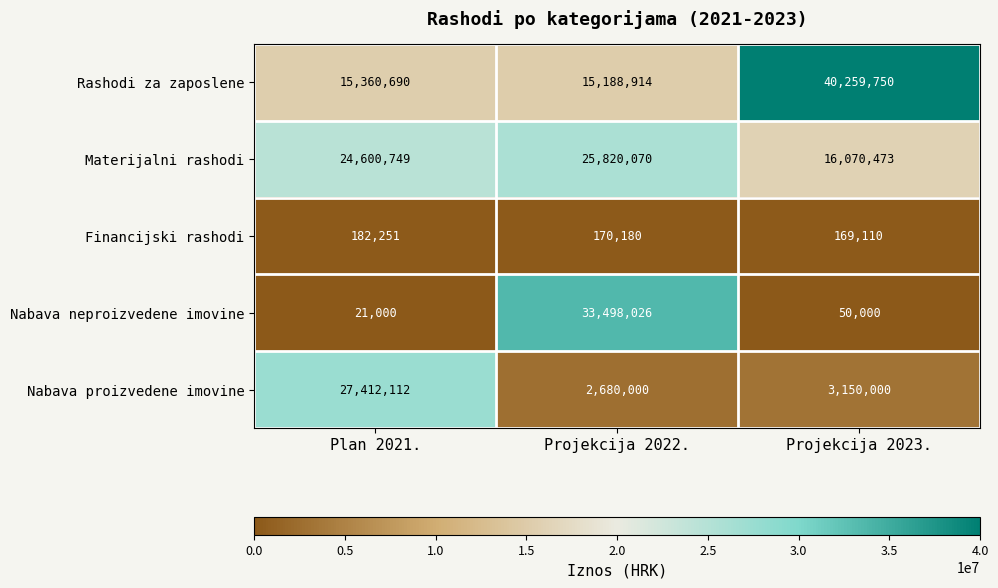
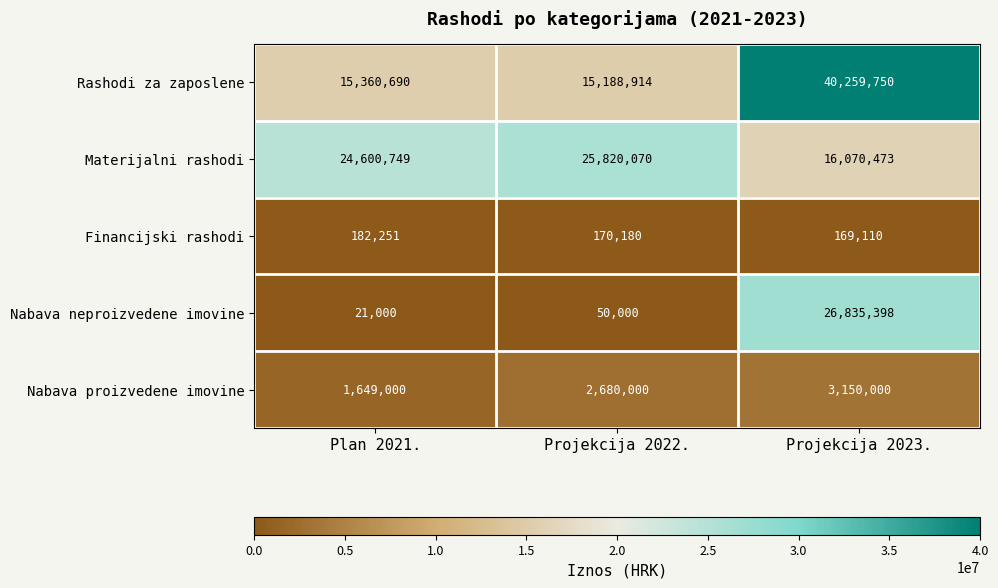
Nabava neproizvedene imovine, Projekcija 2022.: 33,498,026 -> 50,000
Nabava neproizvedene imovine, Projekcija 2023.: 50,000 -> 26,835,398
Nabava proizvedene imovine, Plan 2021.: 27,412,112 -> 1,649,000
